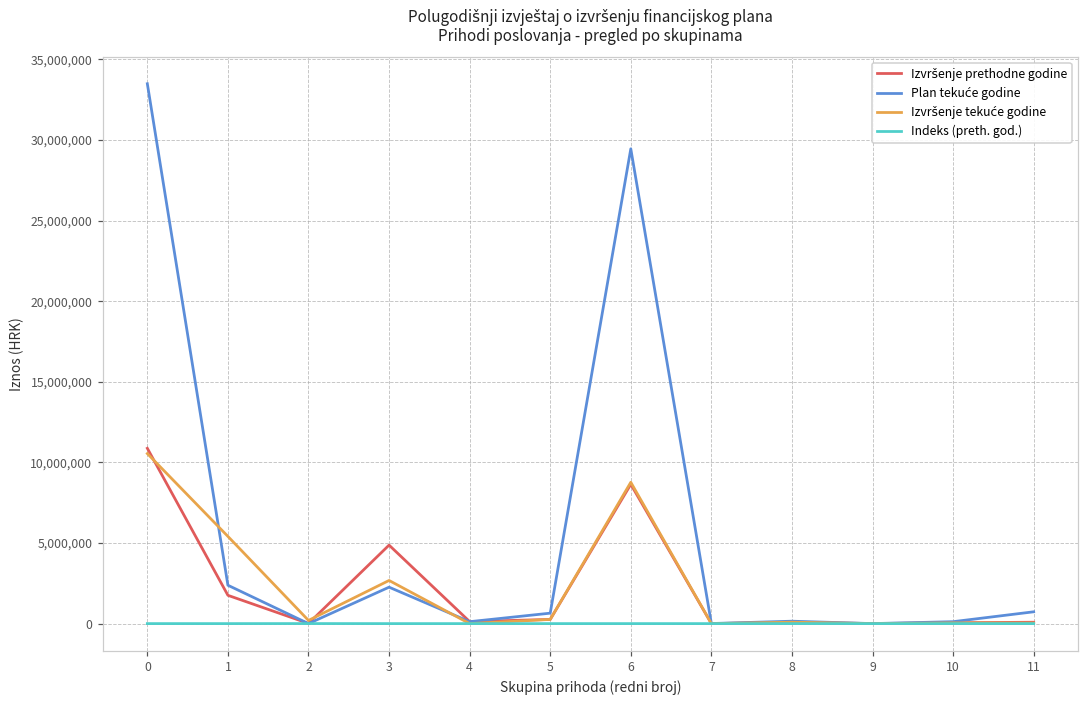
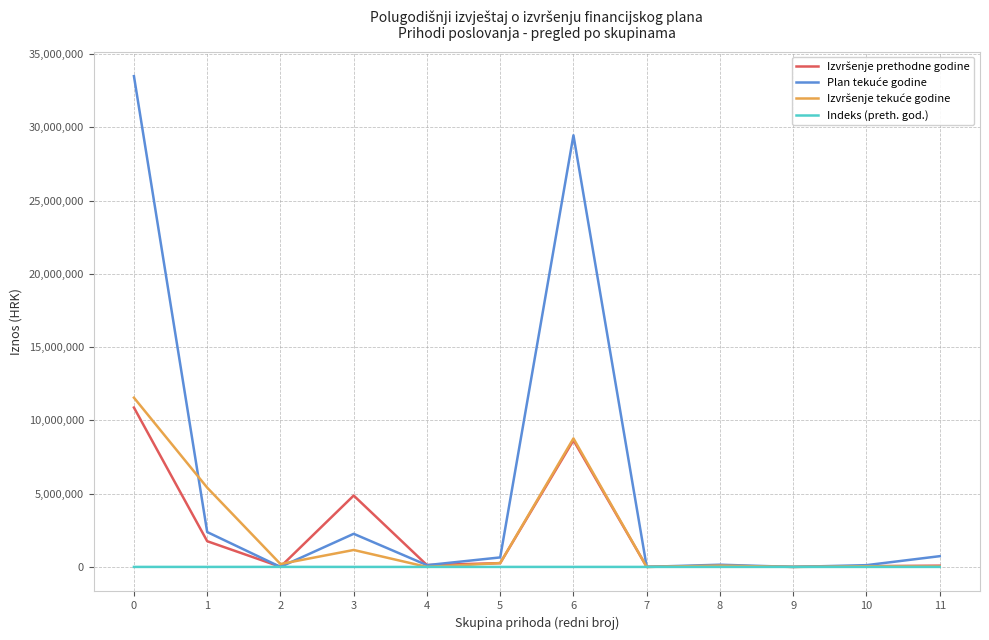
Izvršenje tekuće godine, 0: 10,500,000 -> 11,500,000
Izvršenje tekuće godine, 3: 2,700,000 -> 1,200,000
